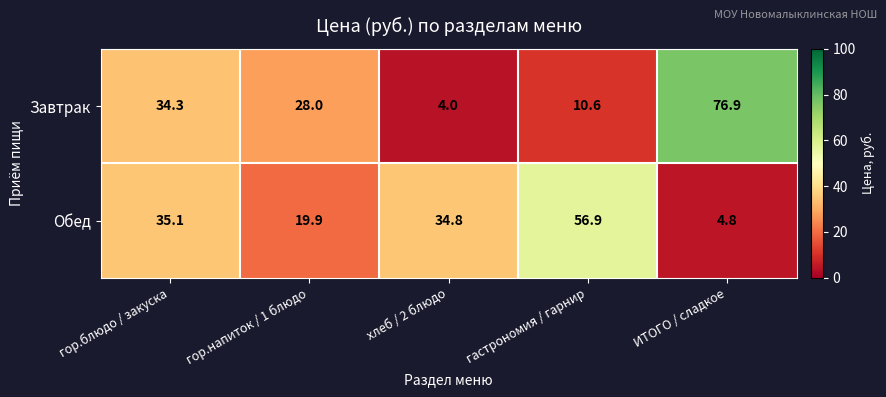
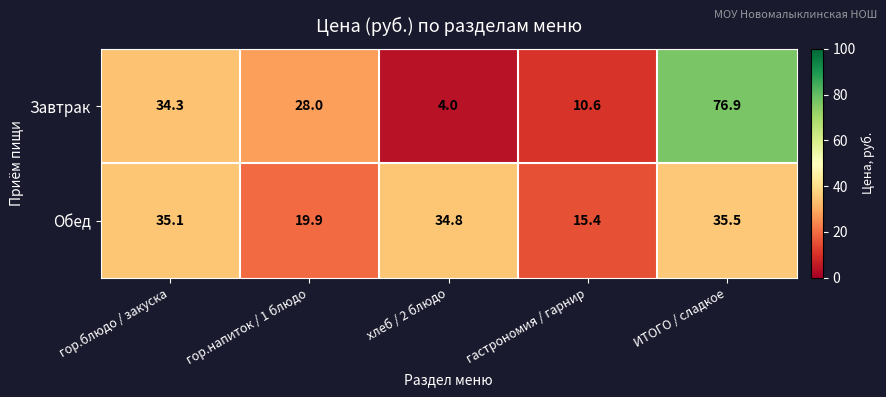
Обед, гастрономия / гарнир: 56.9 -> 15.4
Обед, ИТОГО / сладкое: 4.8 -> 35.5
